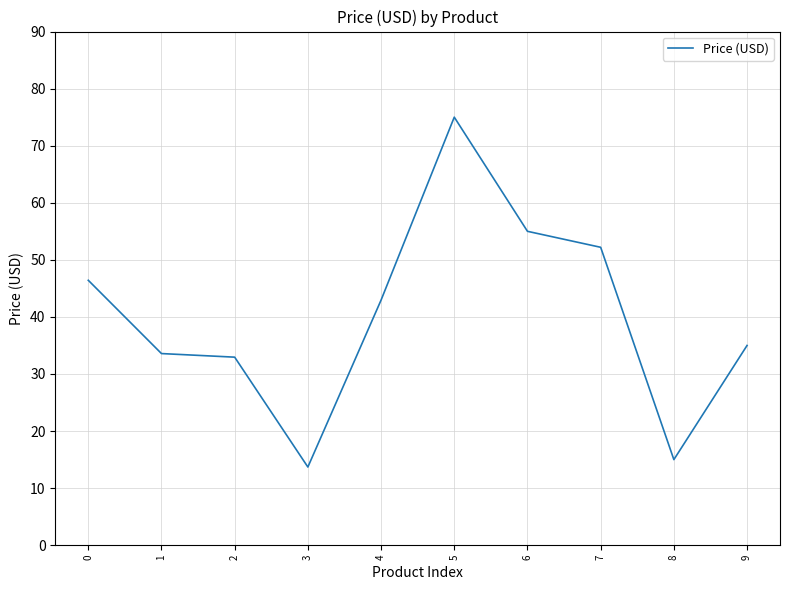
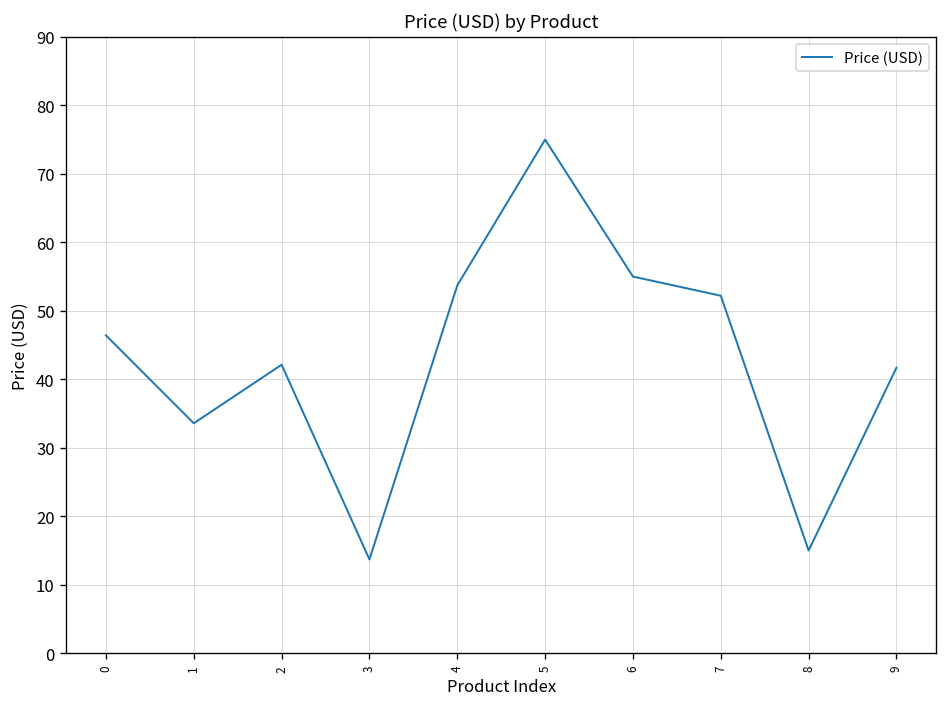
2: 33 -> 42
4: 43 -> 54
9: 35 -> 42
